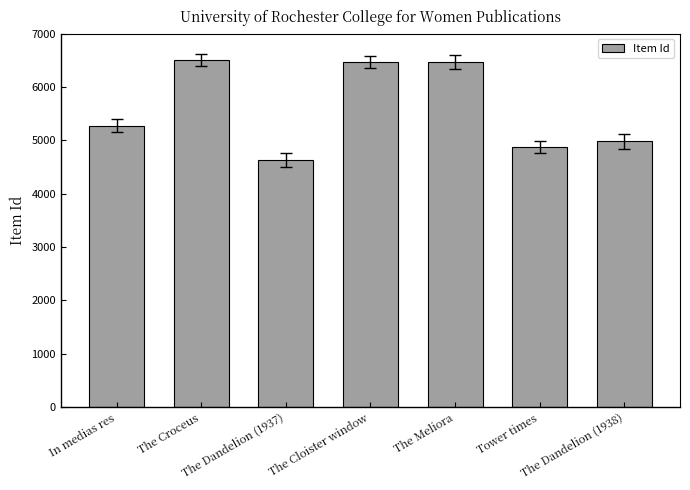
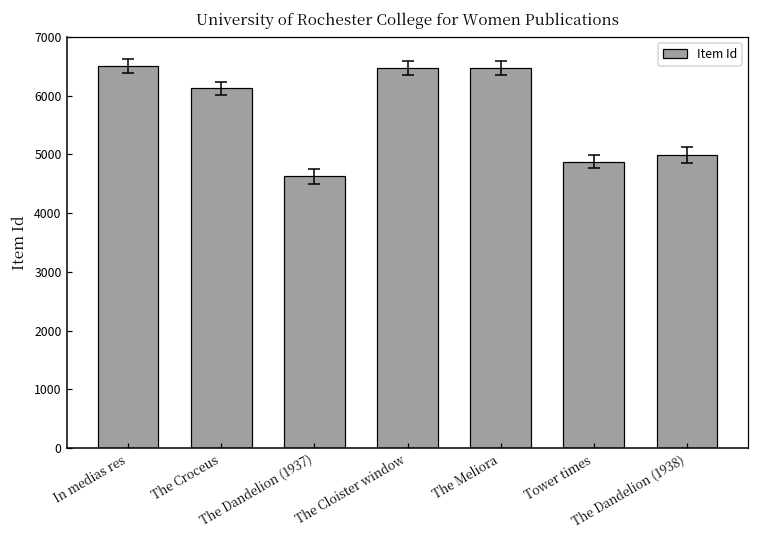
Item Id, In medias res: 5300 -> 6500
Item Id, The Croceus: 6500 -> 6100
